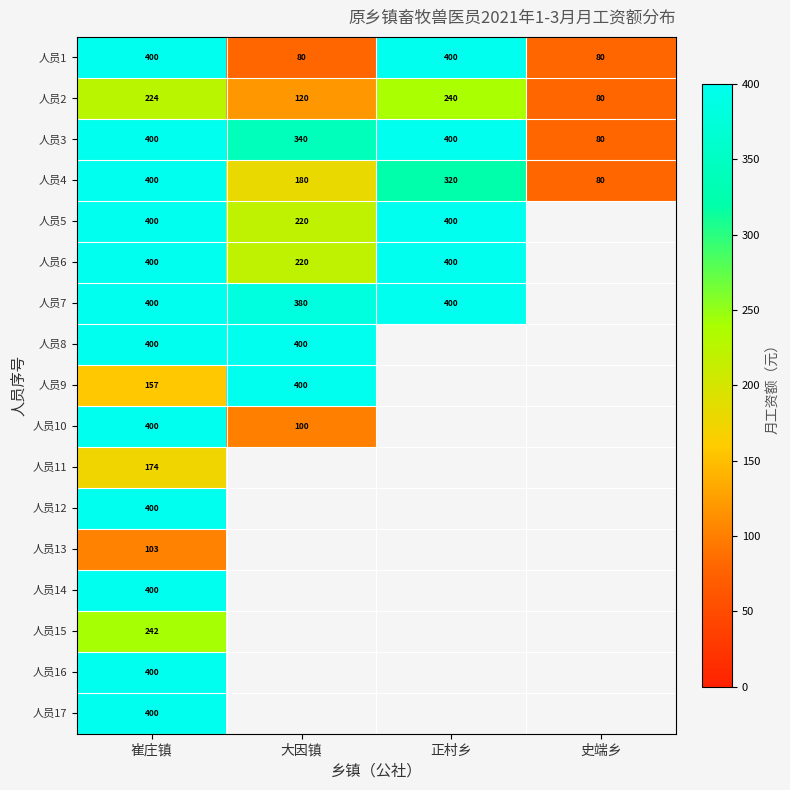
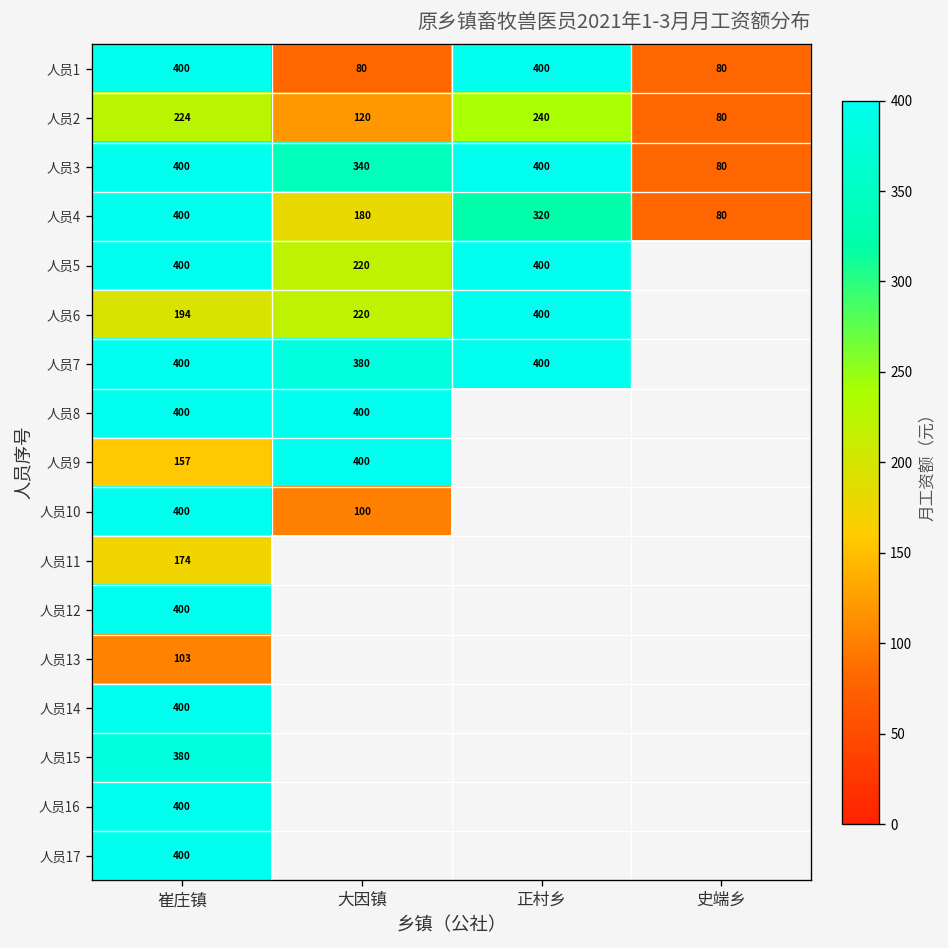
人员6, 崔庄镇: 400 -> 194
人员15, 崔庄镇: 242 -> 380
